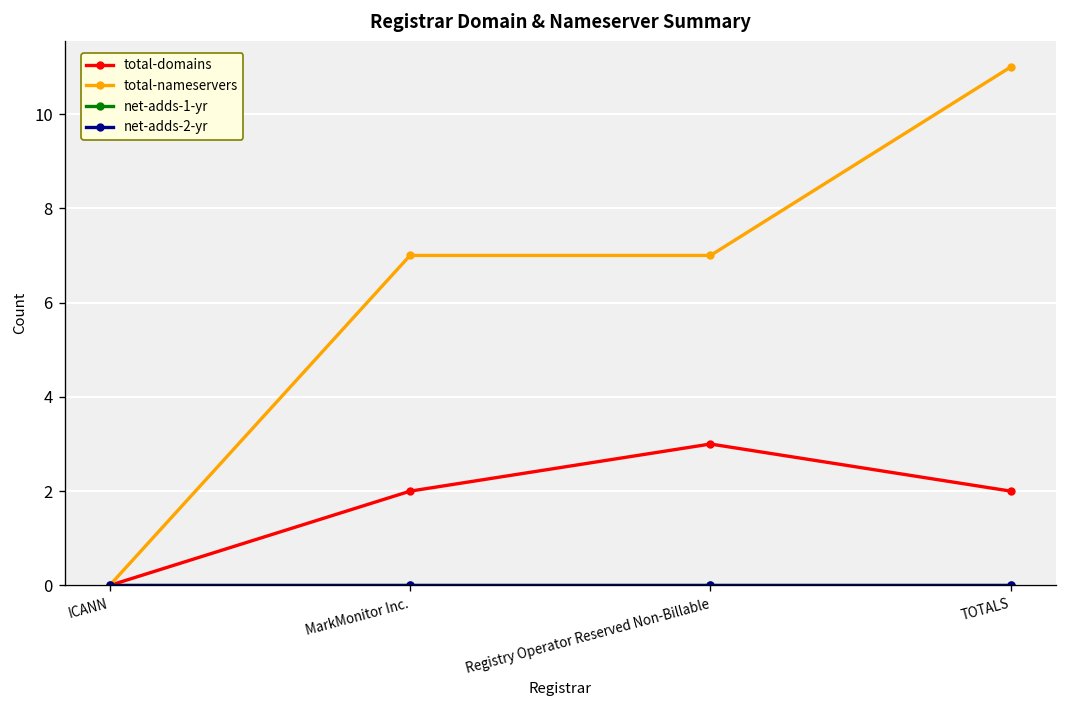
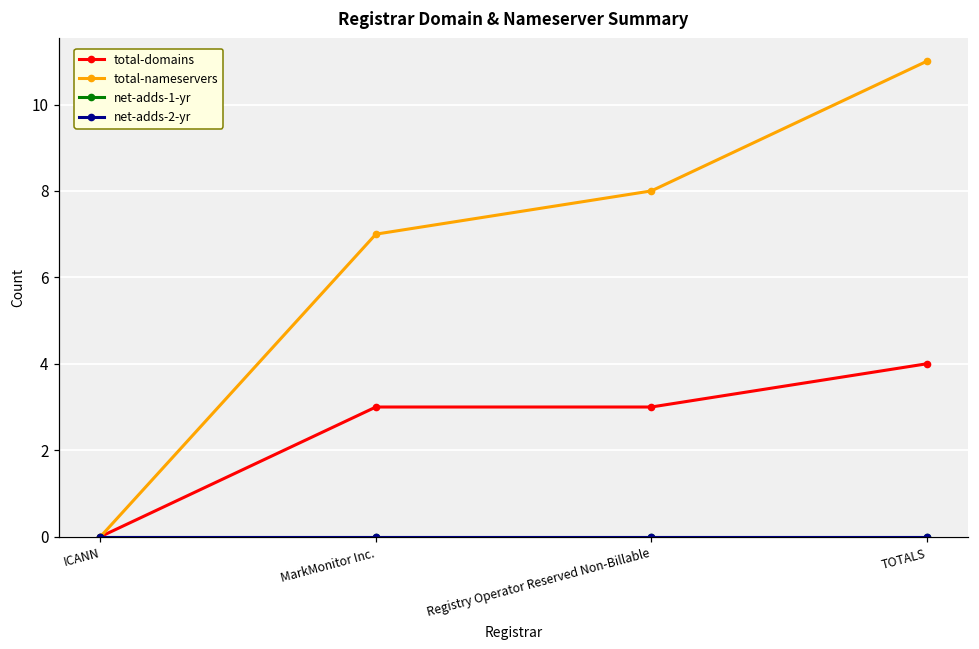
total-domains, MarkMonitor Inc.: 2 -> 3
total-nameservers, Registry Operator Reserved Non-Billable: 7 -> 8
total-domains, TOTALS: 2 -> 4
